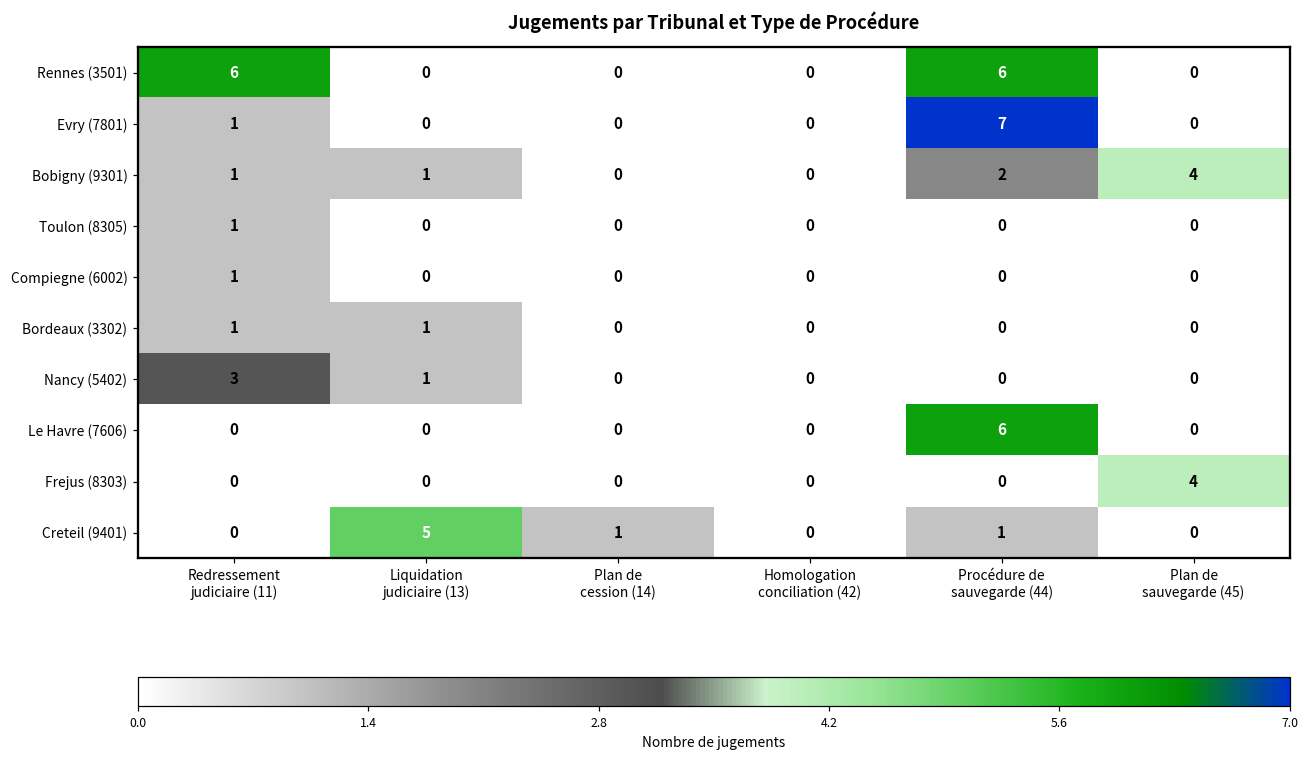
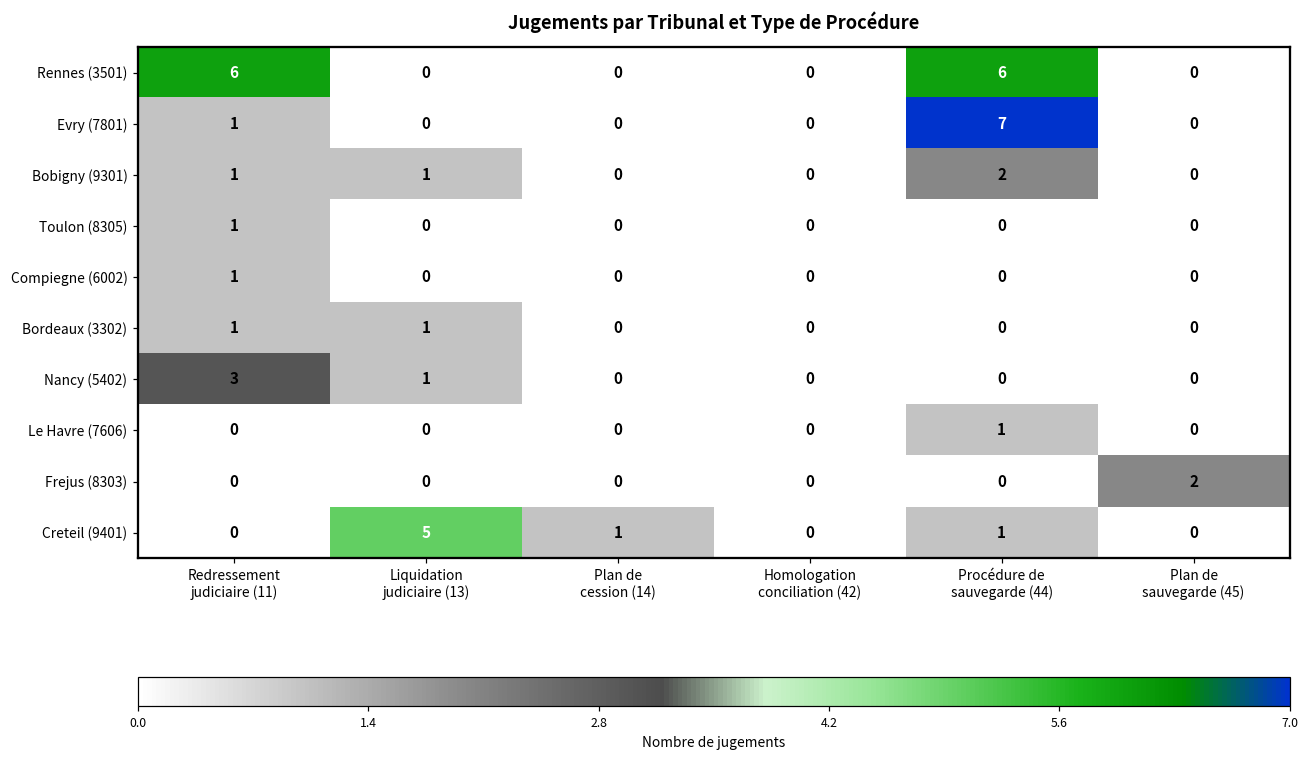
Bobigny (9301), Plan de sauvegarde (45): 4 -> 0
Le Havre (7606), Procédure de sauvegarde (44): 6 -> 1
Frejus (8303), Plan de sauvegarde (45): 4 -> 2
